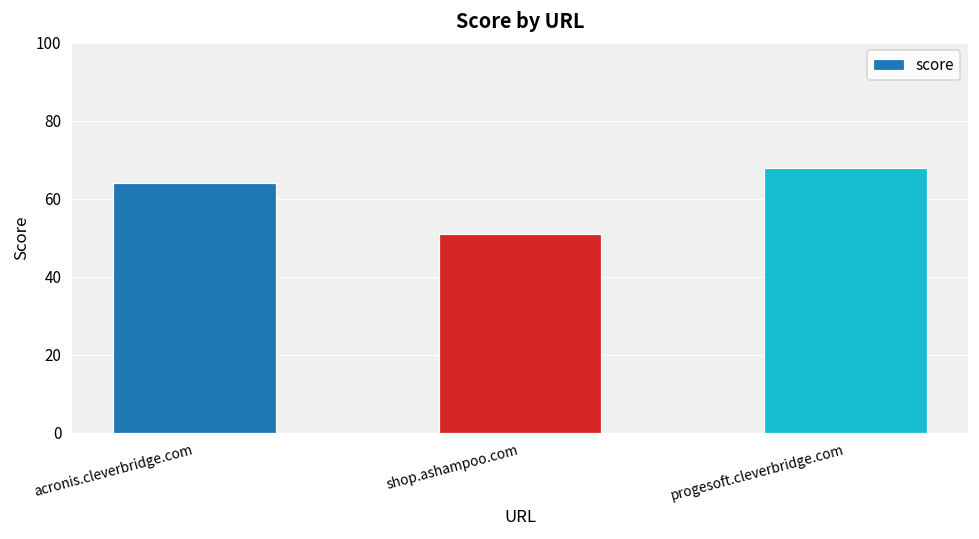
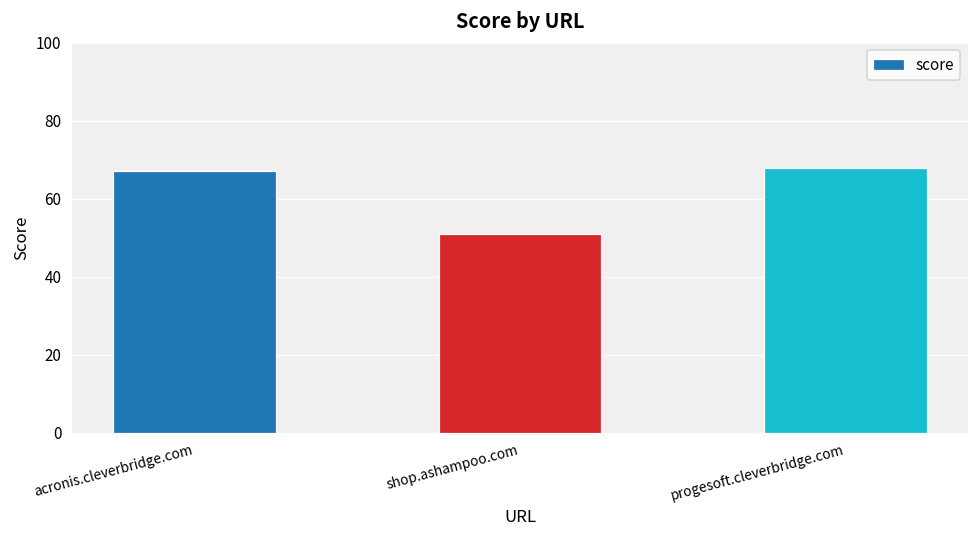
acronis.cleverbridge.com: 64 -> 67
